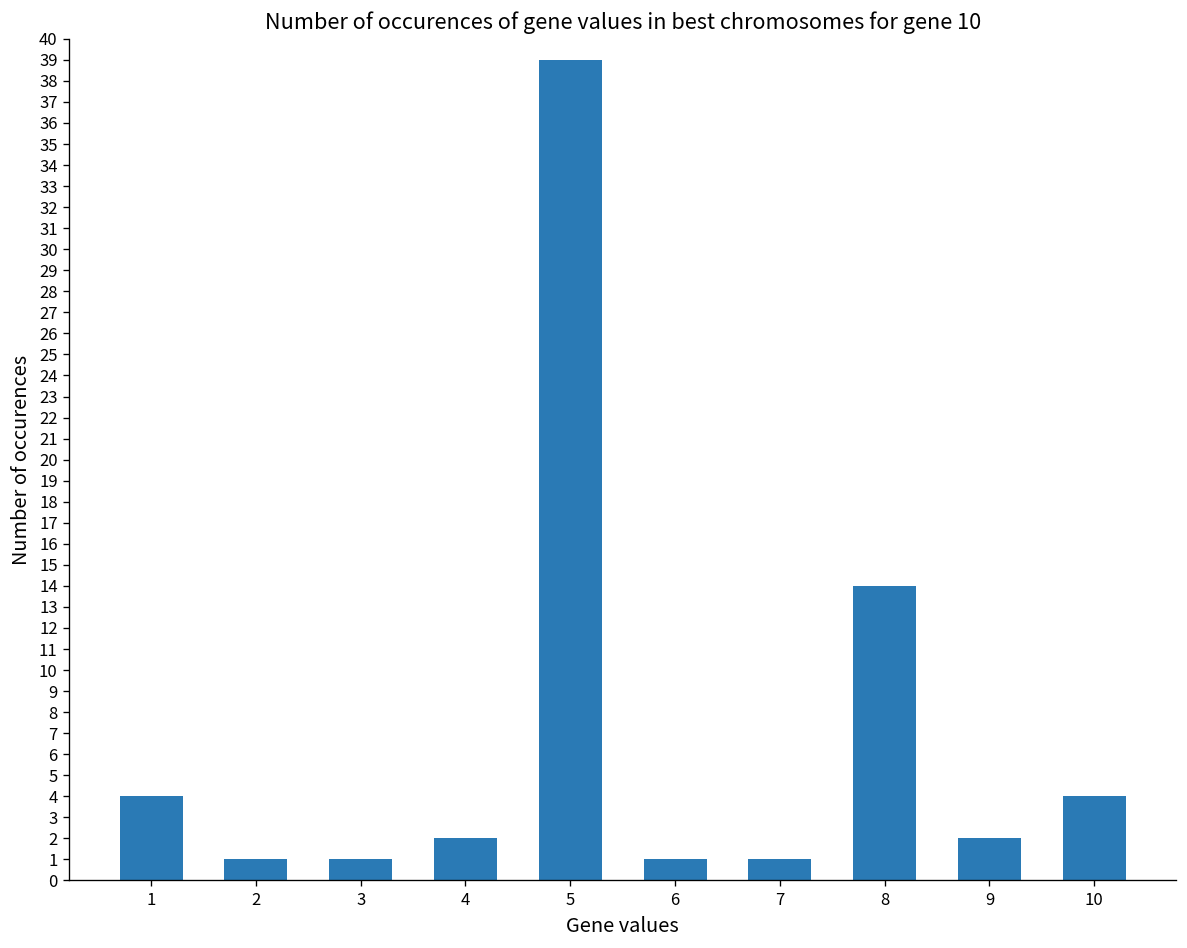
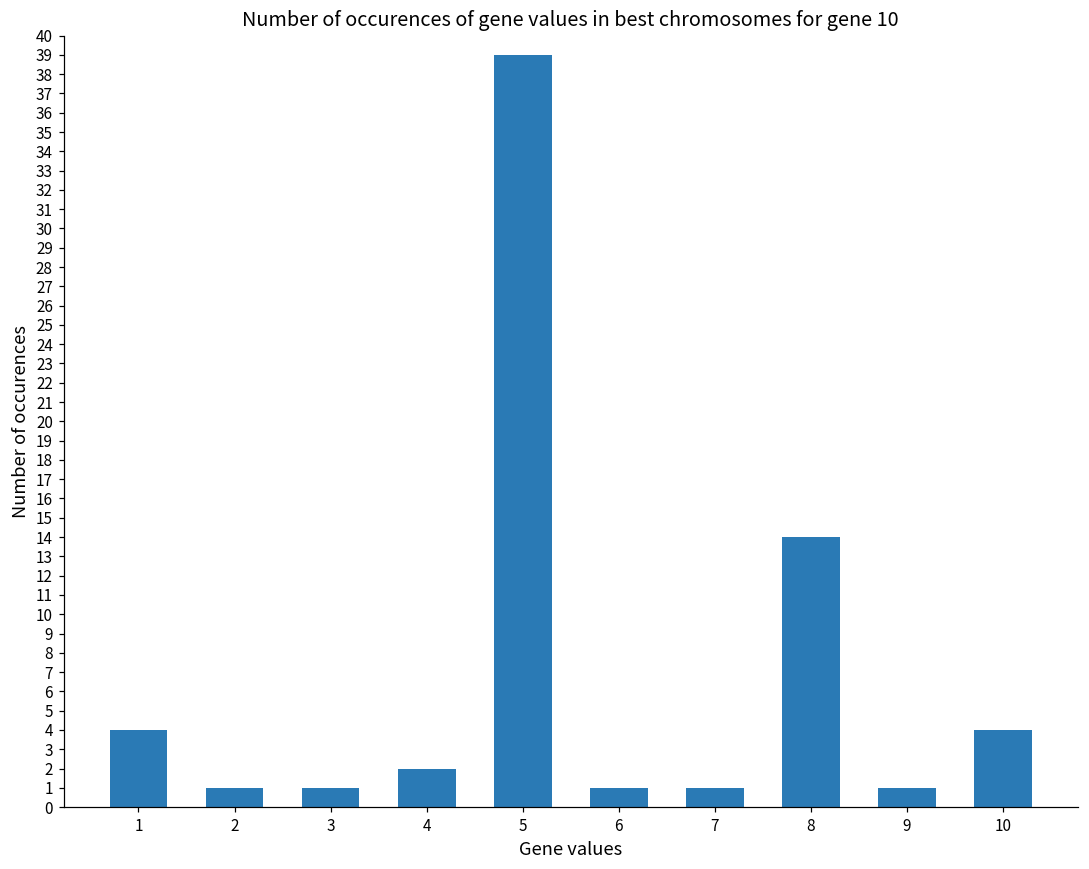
9: 2 -> 1
